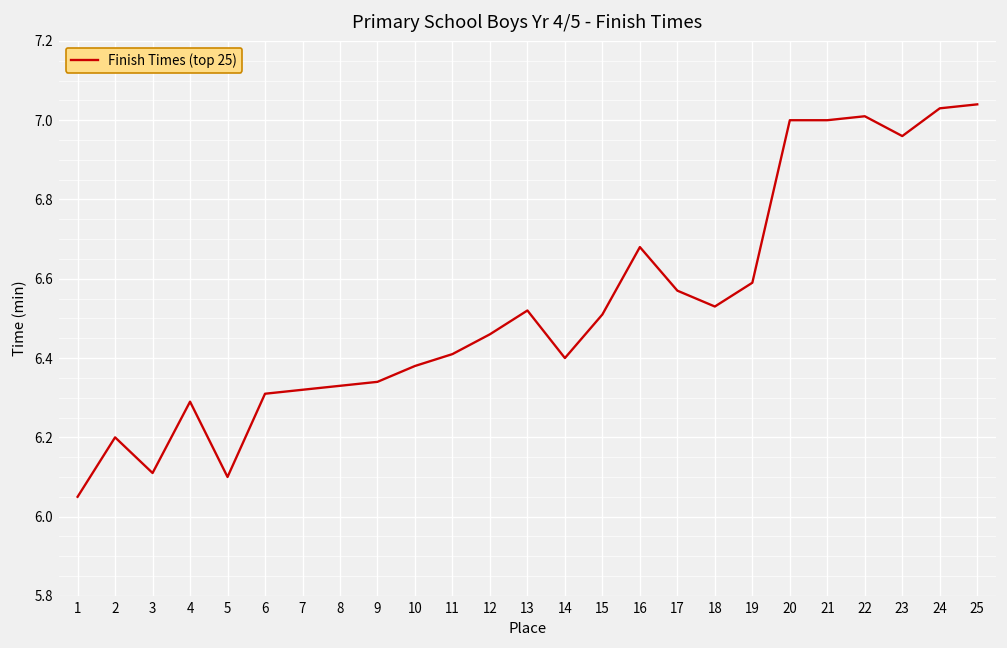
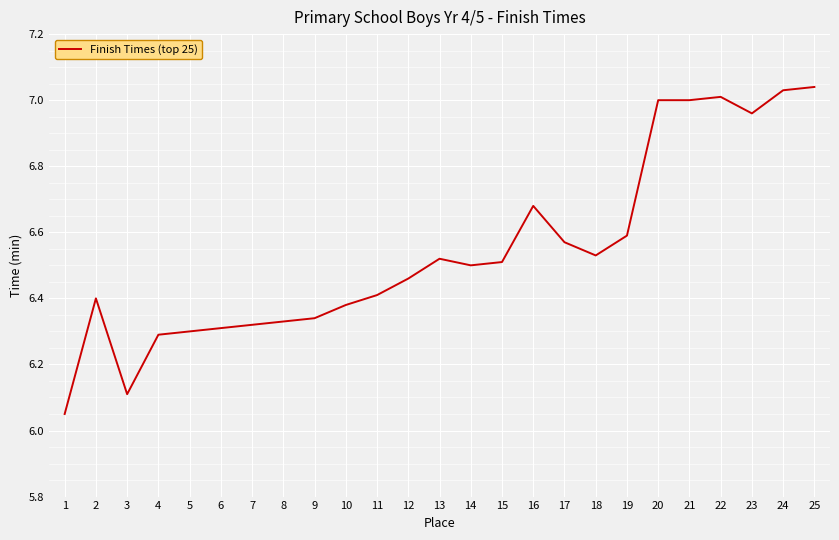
2: 6.2 -> 6.4
5: 6.1 -> 6.3
14: 6.4 -> 6.5
